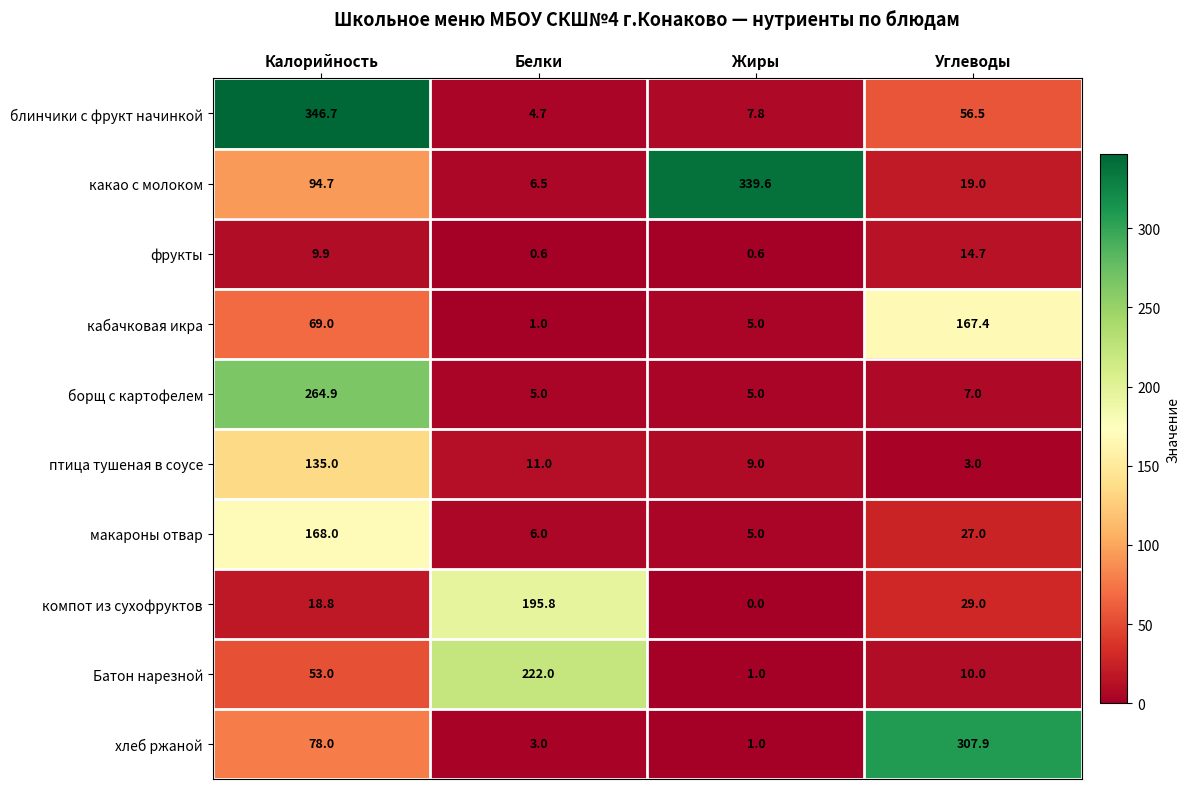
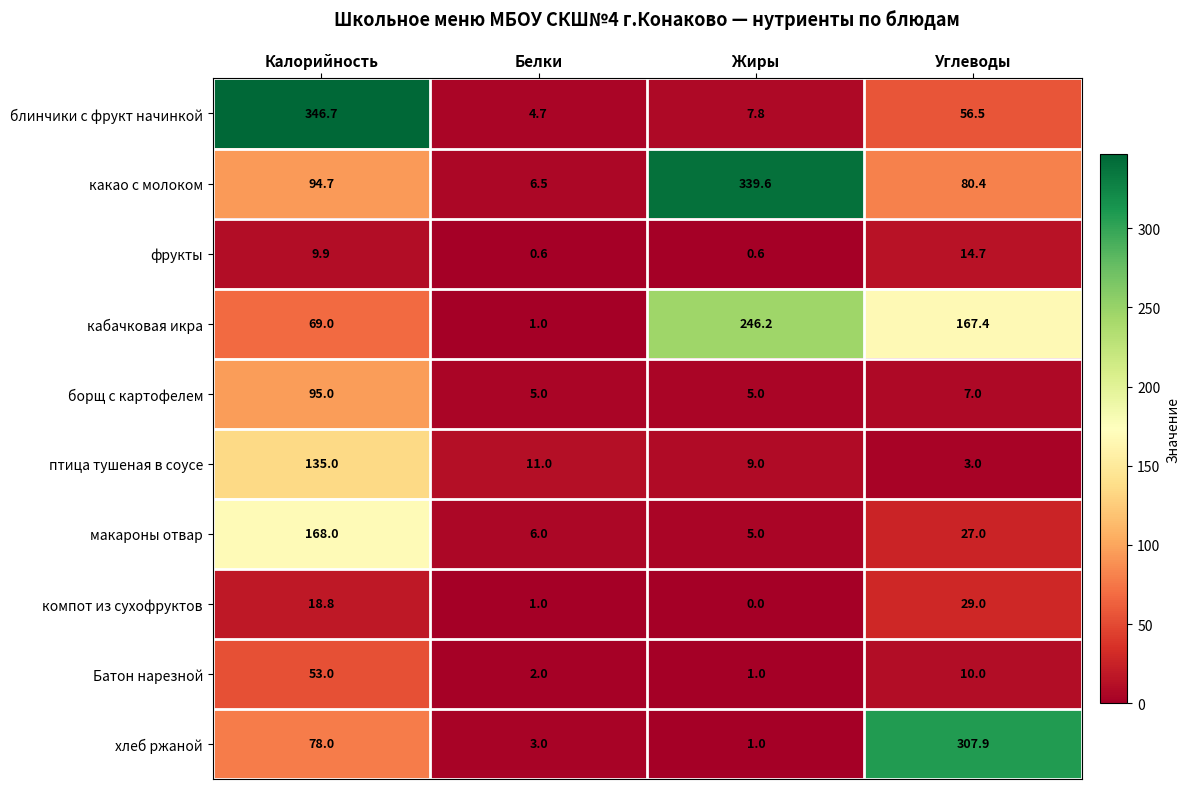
какао с молоком, Углеводы: 19.0 -> 80.4
кабачковая икра, Жиры: 5.0 -> 246.2
борщ с картофелем, Калорийность: 264.9 -> 95.0
компот из сухофруктов, Белки: 195.8 -> 1.0
Батон нарезной, Белки: 222.0 -> 2.0
